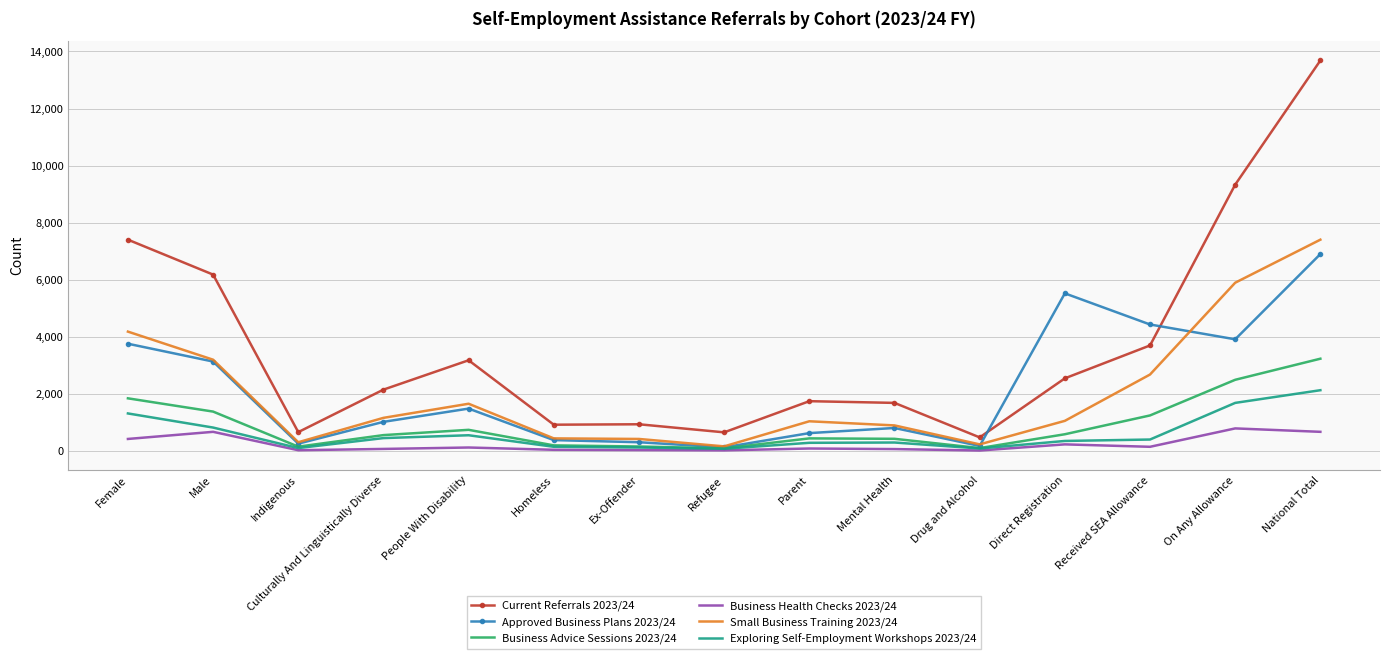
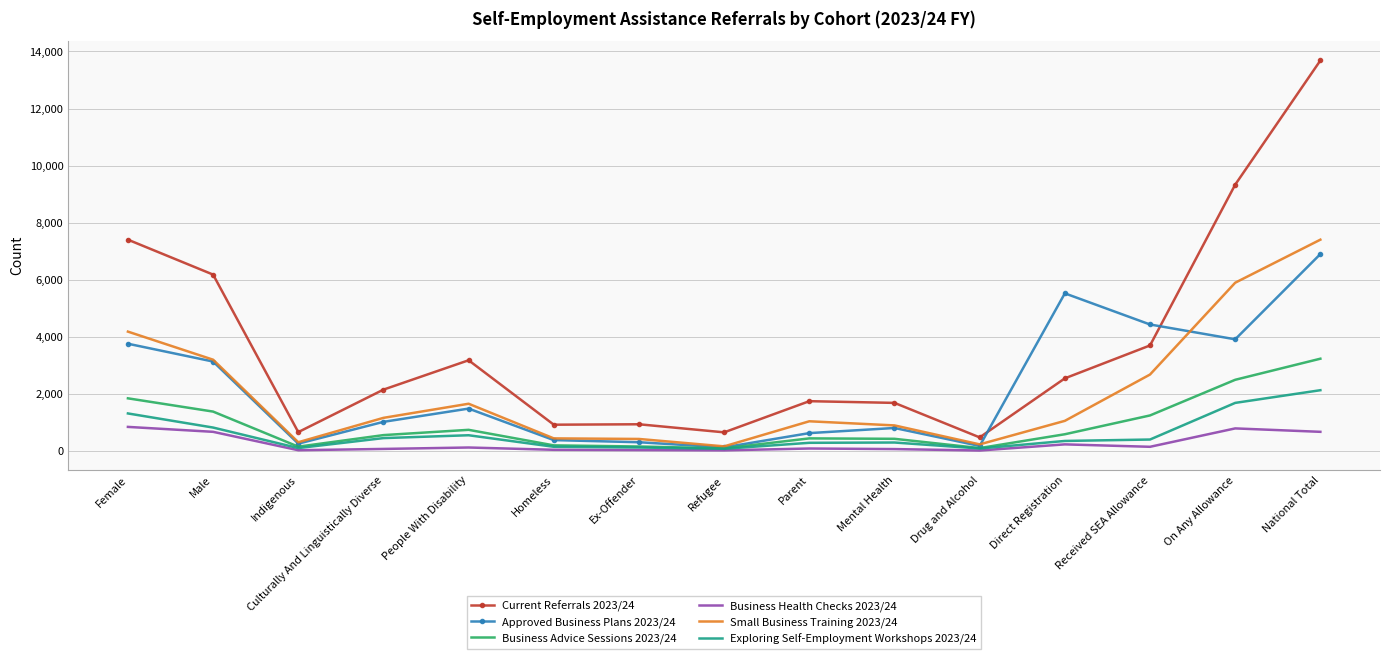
Business Health Checks 2023/24, Female: 400 -> 800
